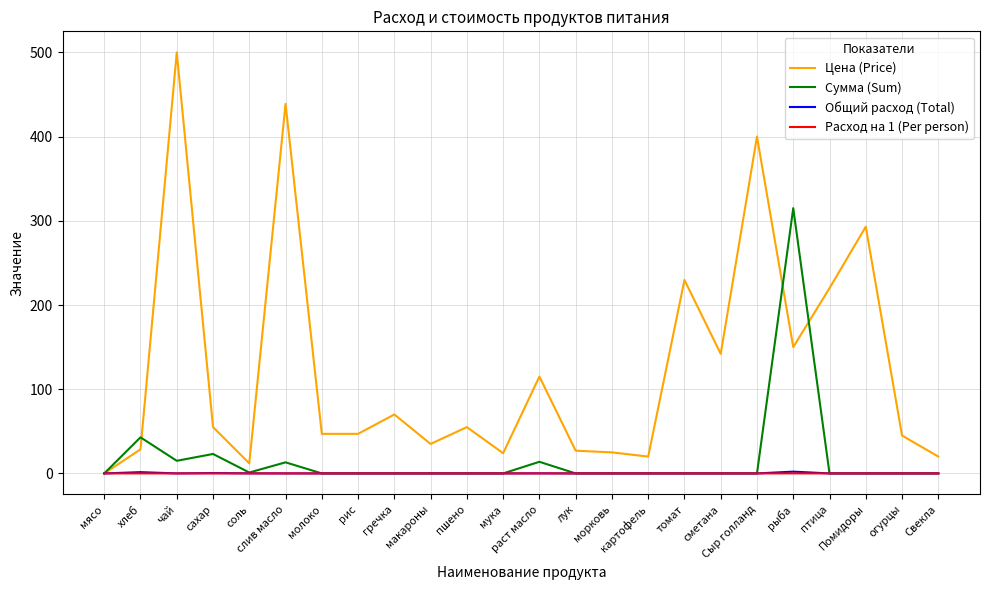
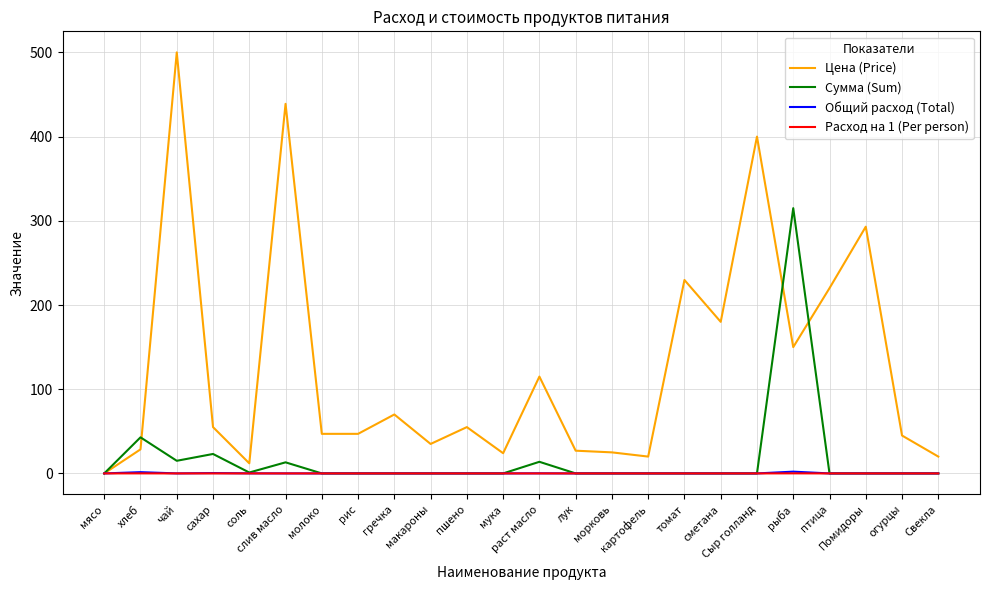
Цена (Price), сметана: 140 -> 180
